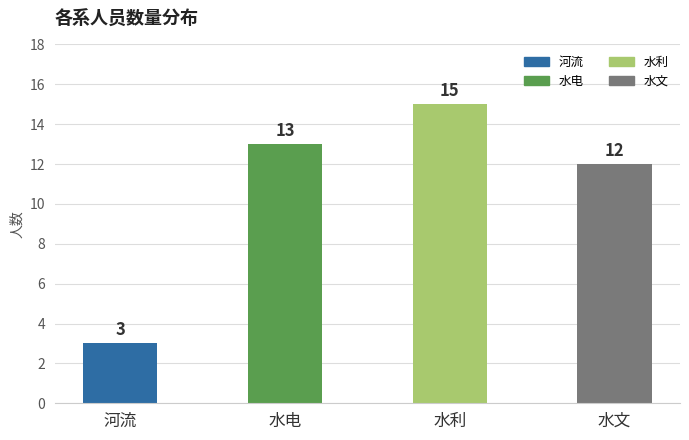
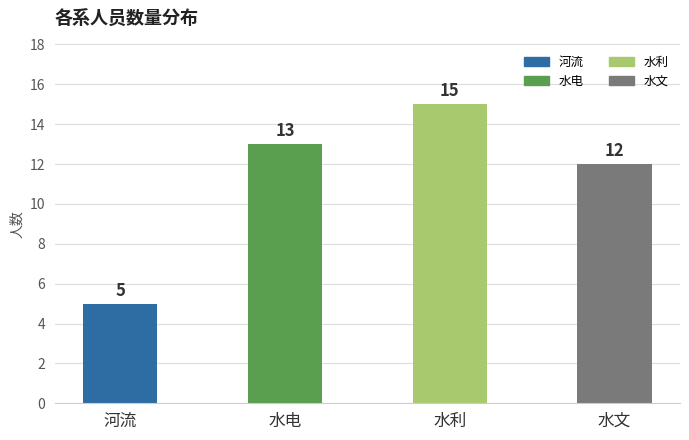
河流: 3 -> 5
